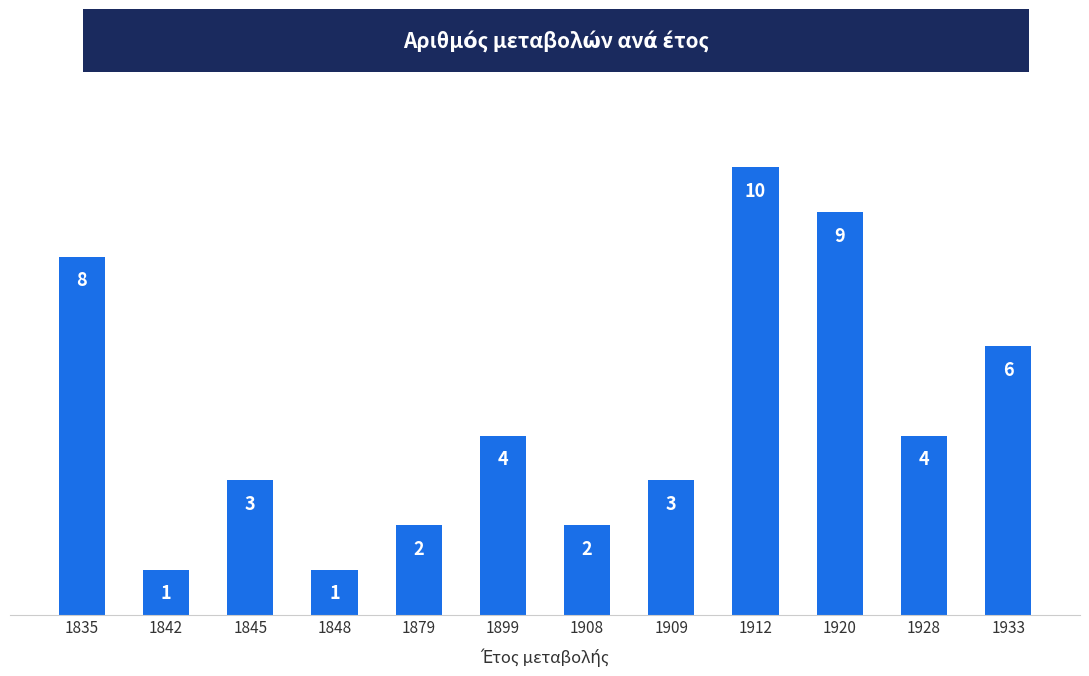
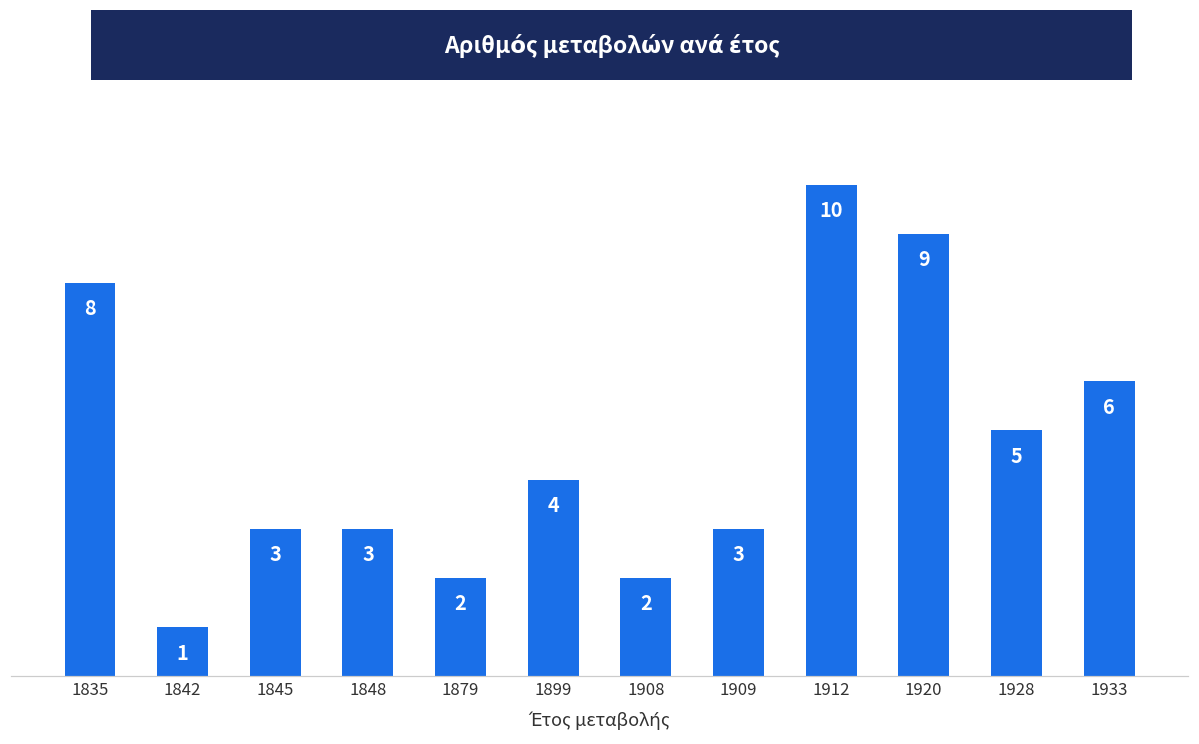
1848: 1 -> 3
1928: 4 -> 5
